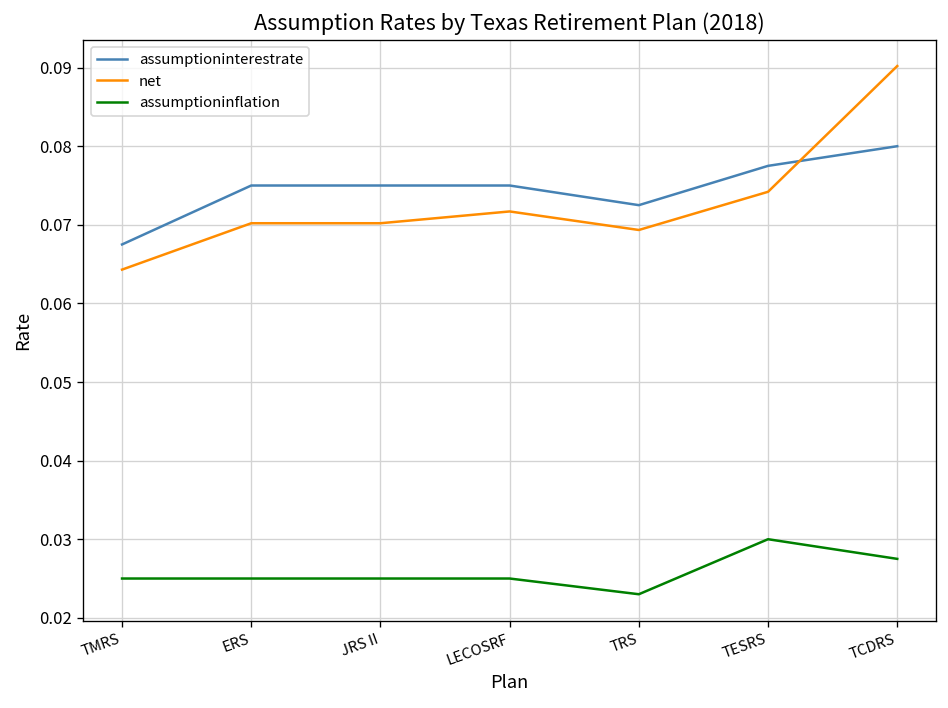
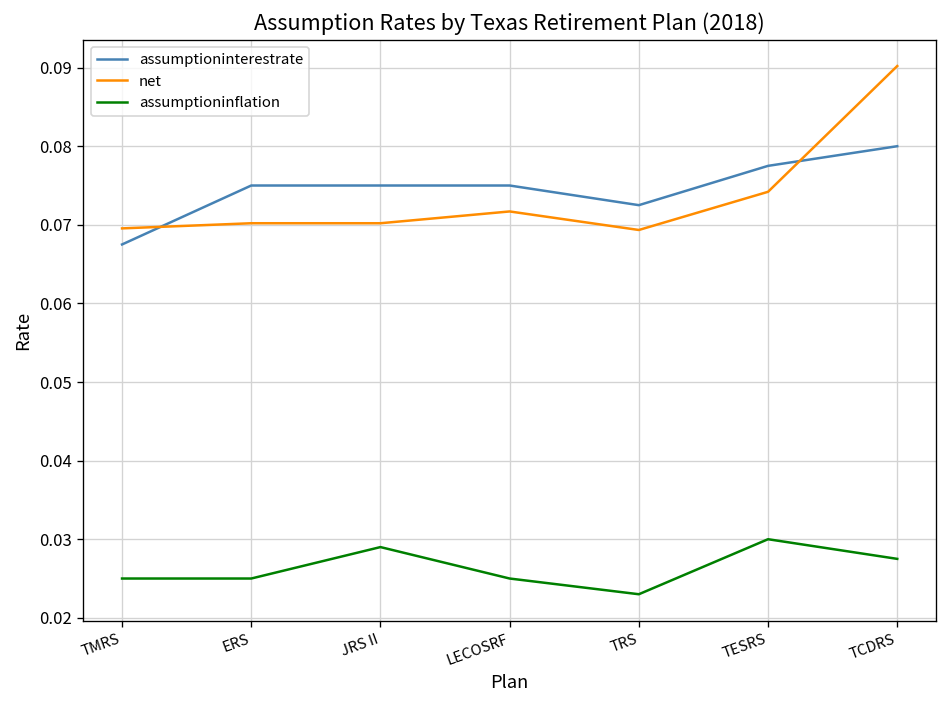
net, TMRS: 0.064 -> 0.070
assumptioninflation, JRS II: 0.025 -> 0.029
